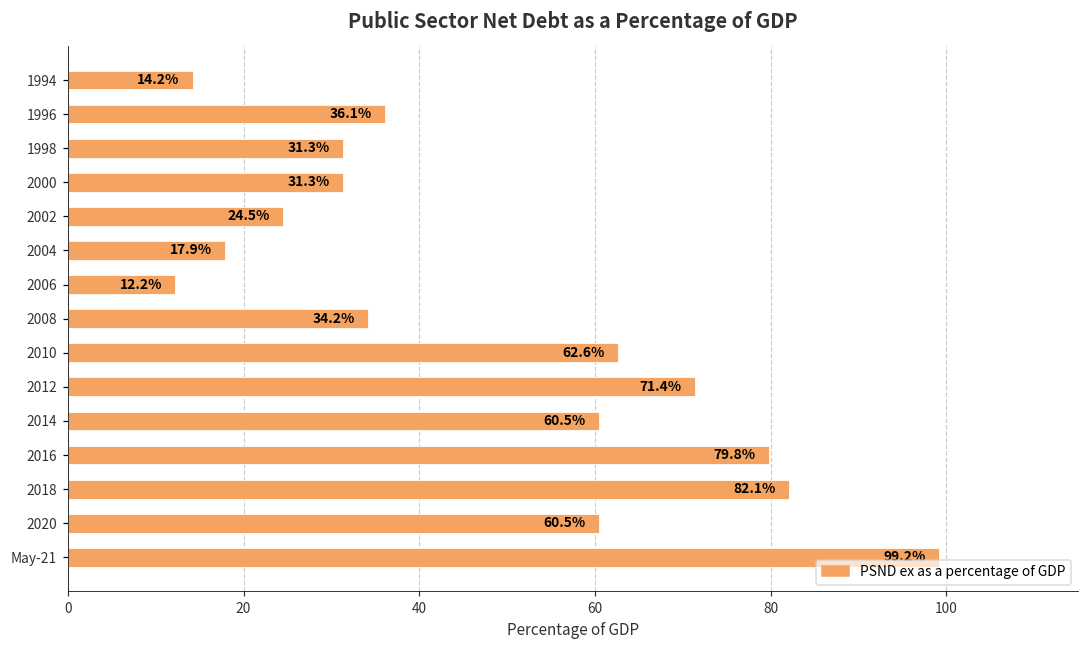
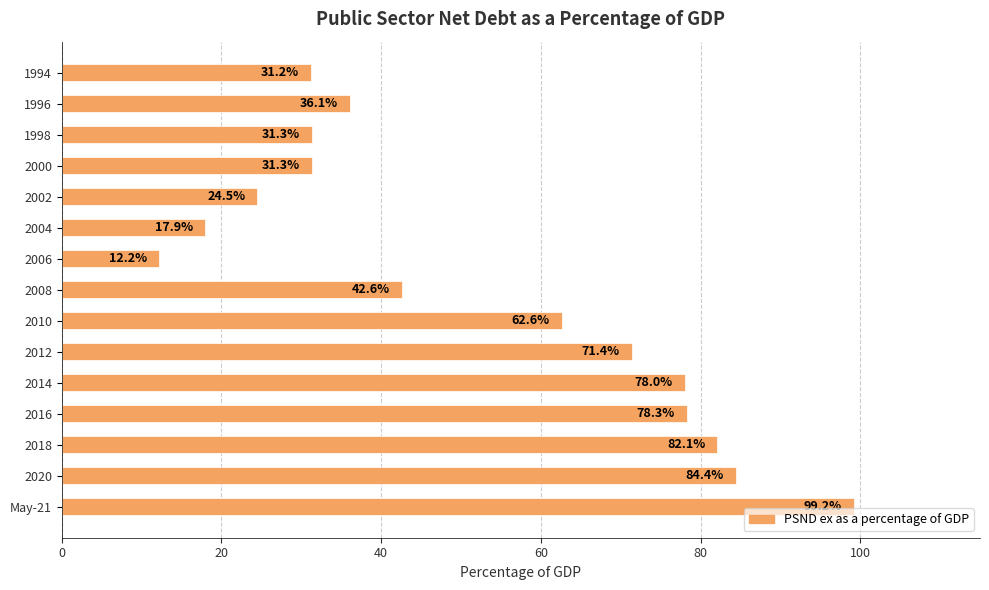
1994: 14.2% -> 31.2%
2008: 34.2% -> 42.6%
2014: 60.5% -> 78.0%
2016: 79.8% -> 78.3%
2020: 60.5% -> 84.4%
